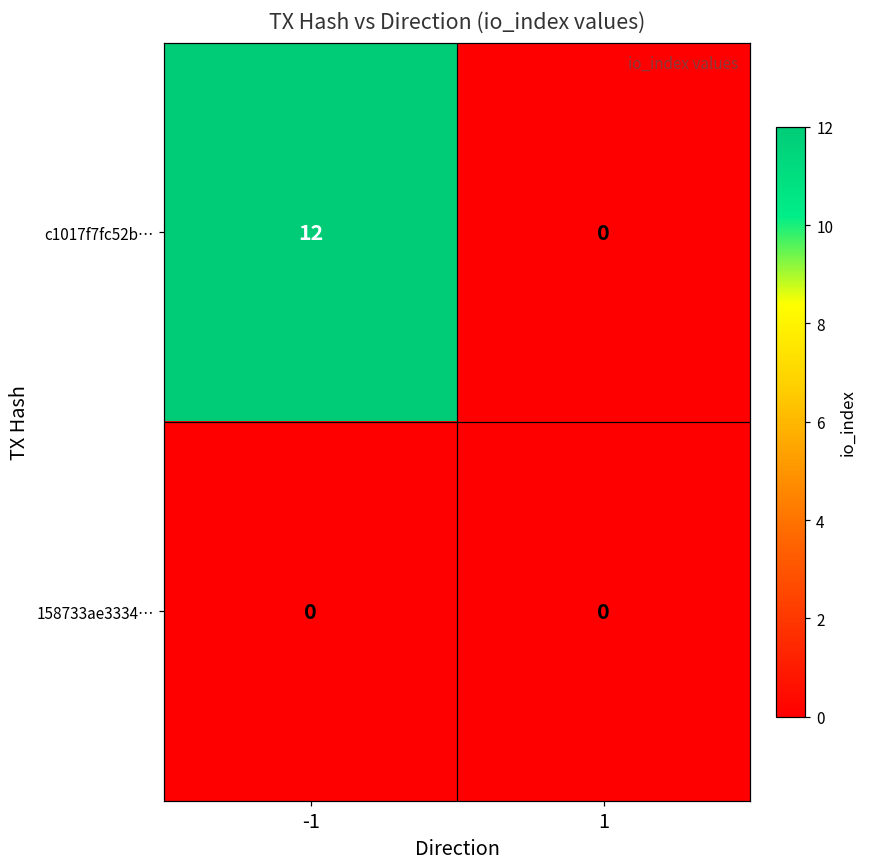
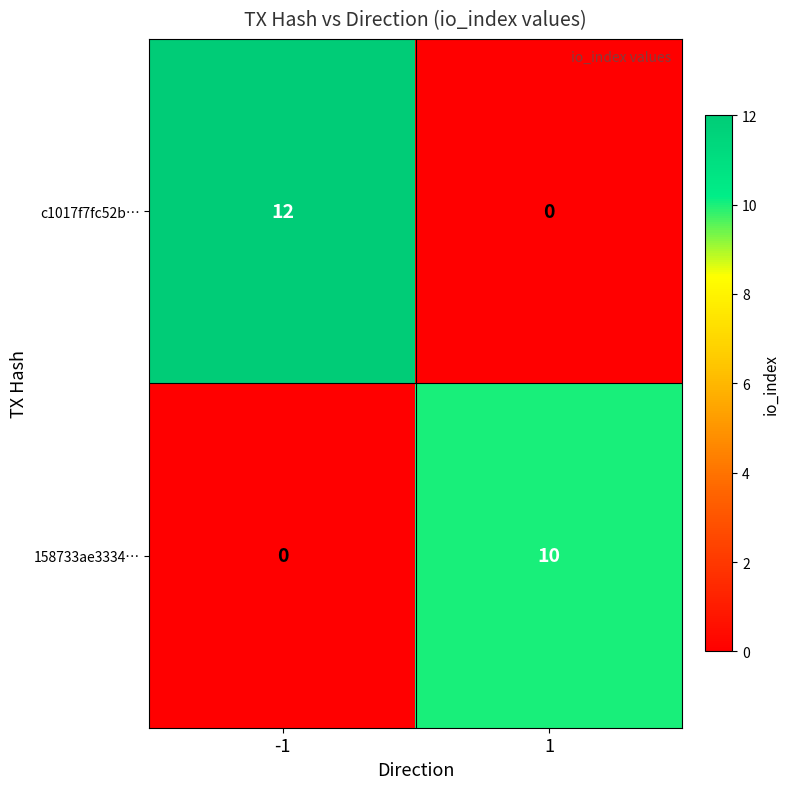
158733ae3334…, 1: 0 -> 10
